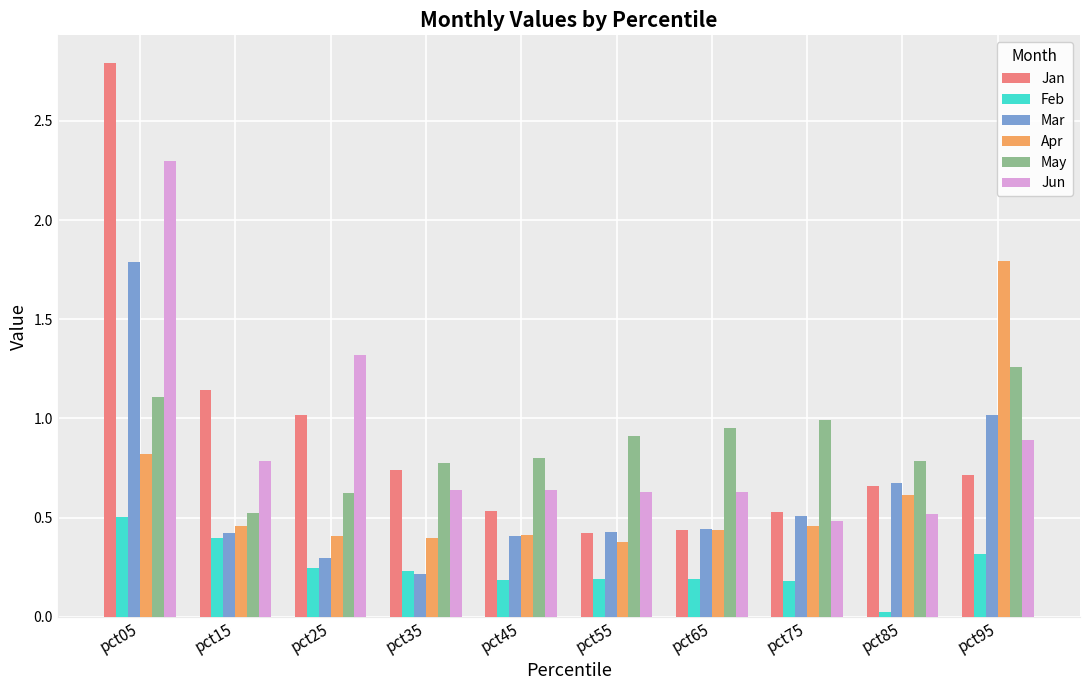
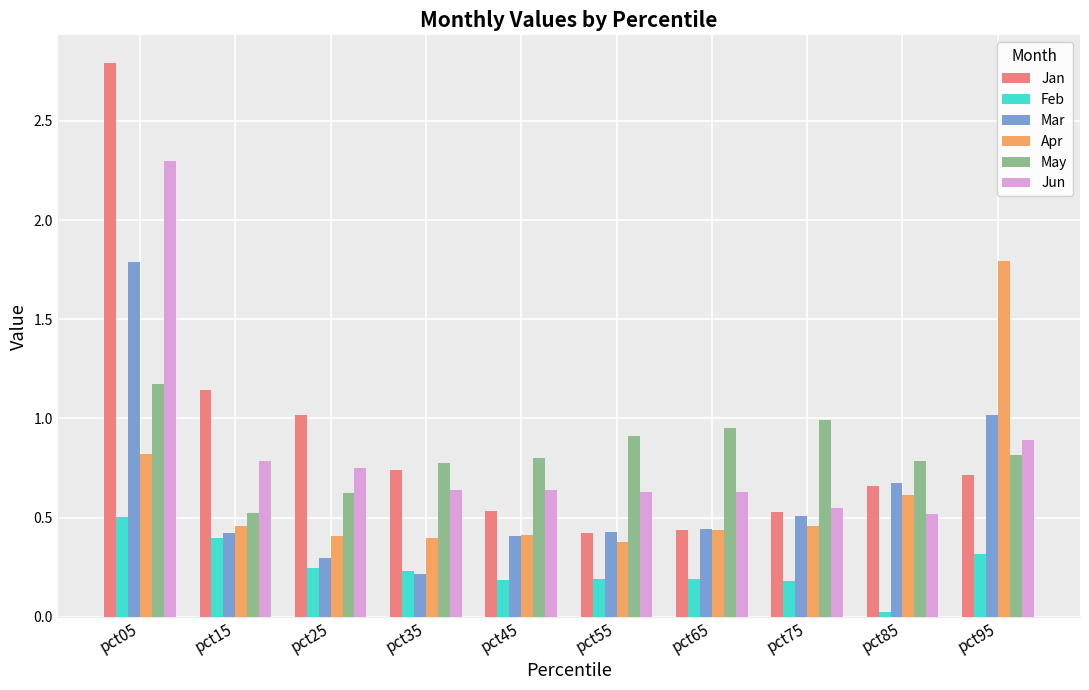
May, pct05: 1.11 -> 1.17
Jun, pct25: 1.32 -> 0.75
Jun, pct75: 0.49 -> 0.55
May, pct95: 1.26 -> 0.81
